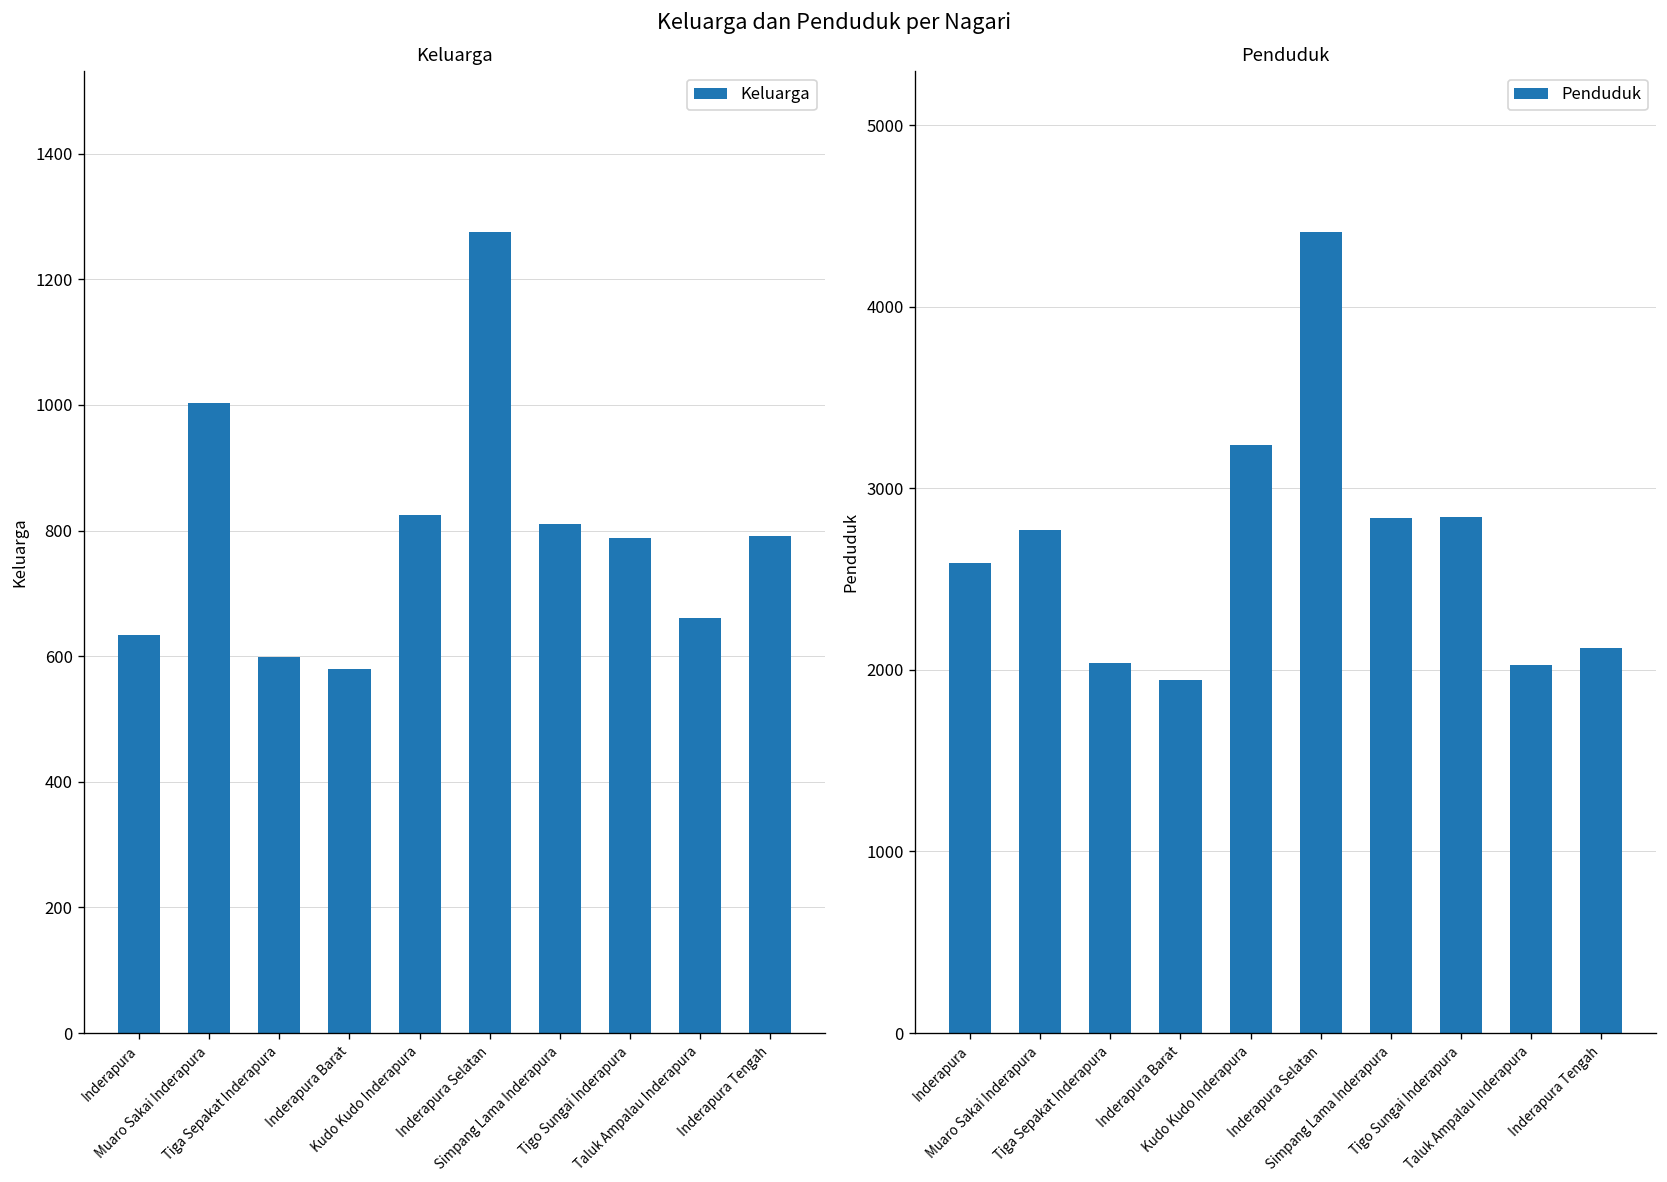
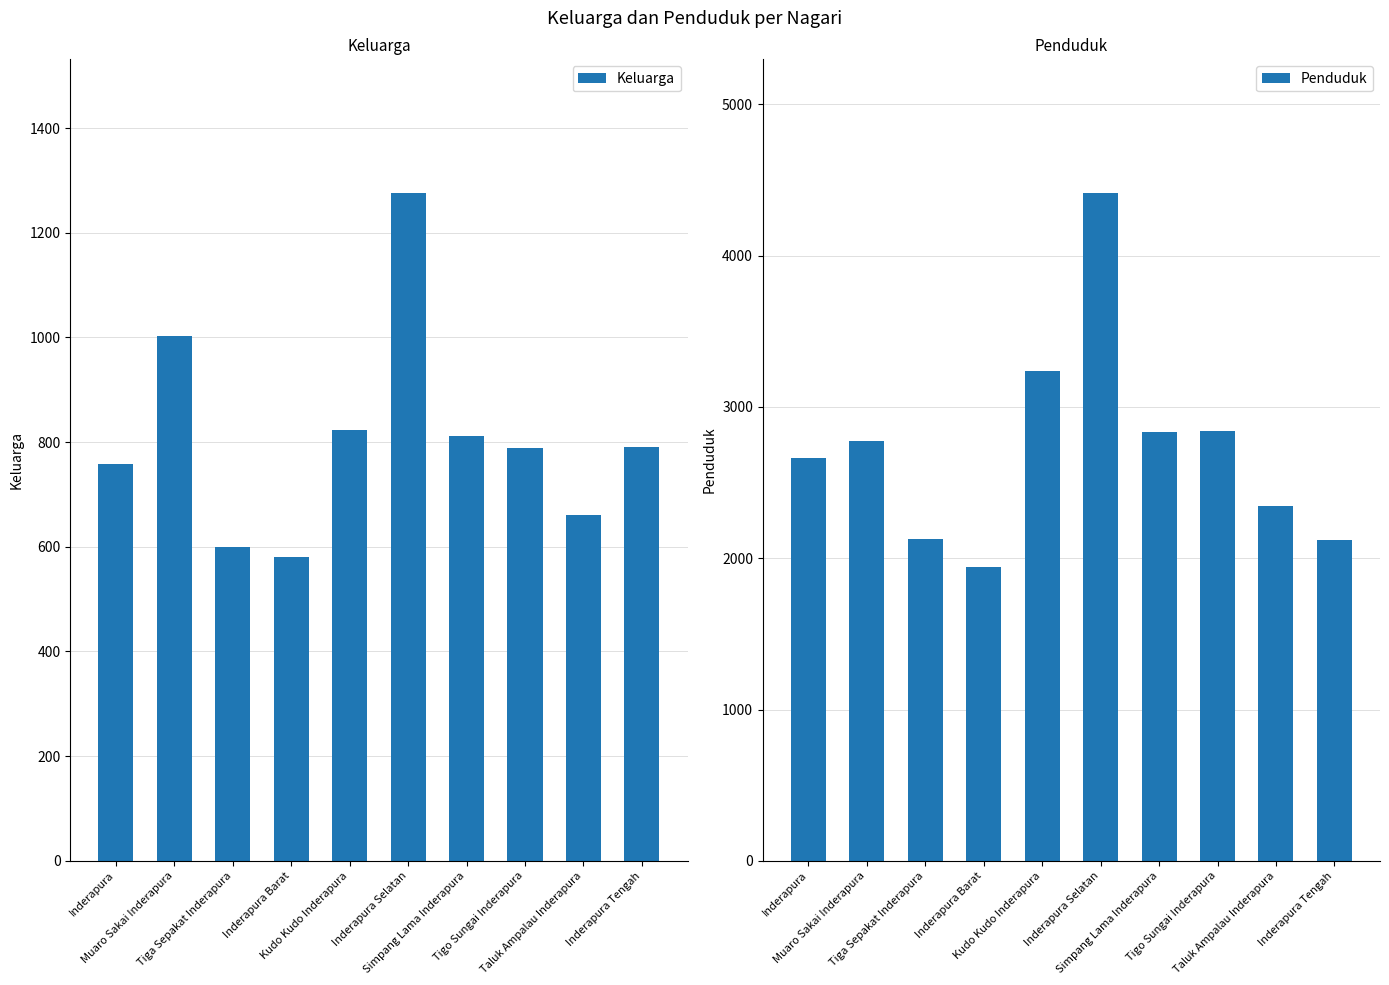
Keluarga, Inderapura: 630 -> 760
Penduduk, Inderapura: 2590 -> 2660
Penduduk, Tiga Sepakat Inderapura: 2040 -> 2130
Penduduk, Taluk Ampalau Inderapura: 2030 -> 2350
